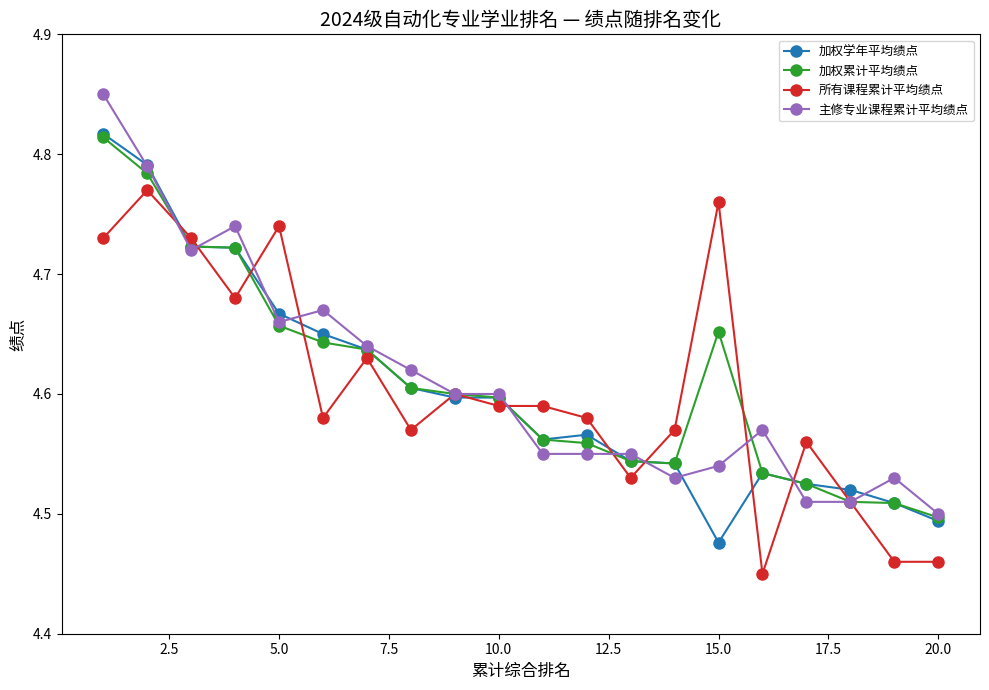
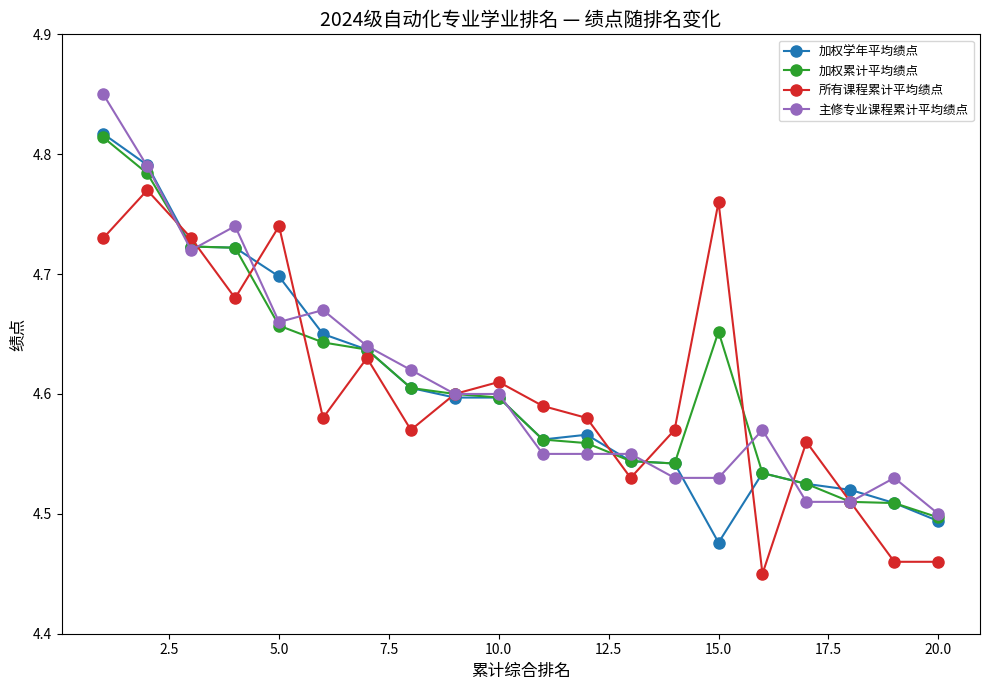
加权学年平均绩点, 5.0: 4.667 -> 4.698
所有课程累计平均绩点, 10.0: 4.59 -> 4.61
主修专业课程累计平均绩点, 15.0: 4.54 -> 4.53
